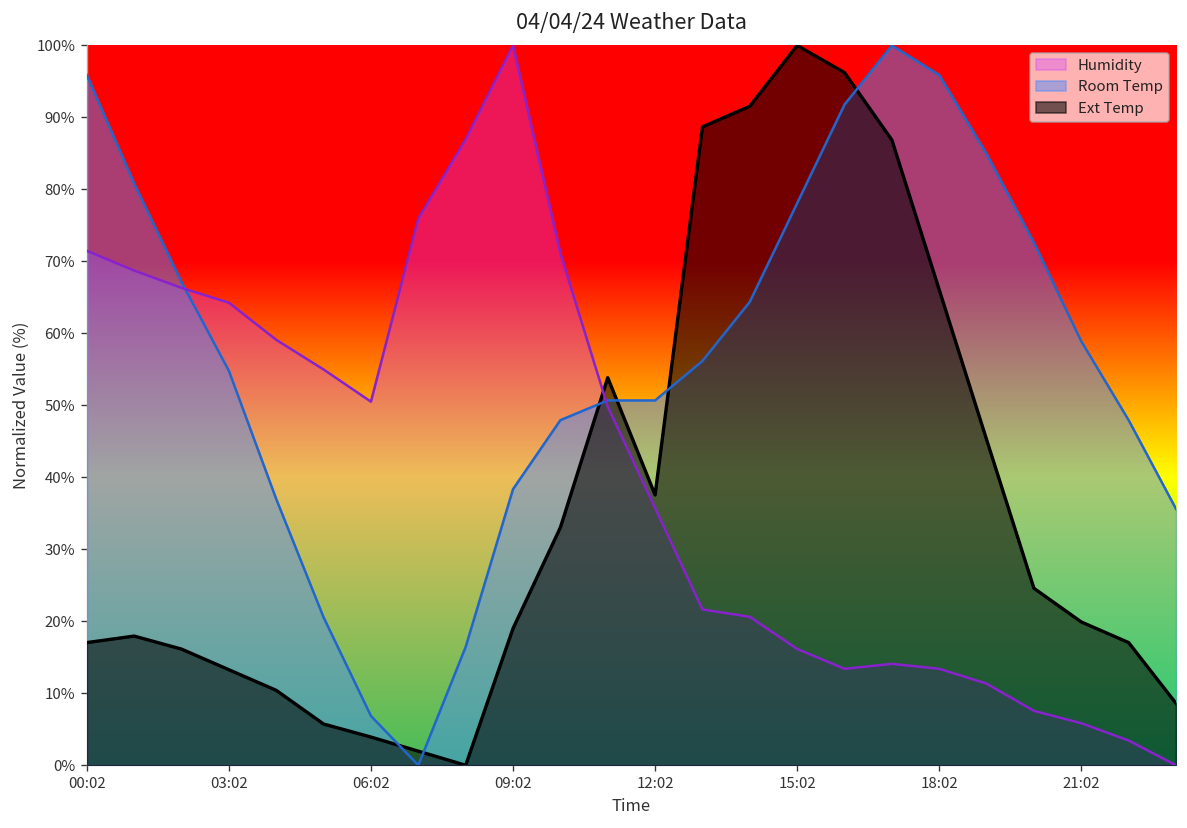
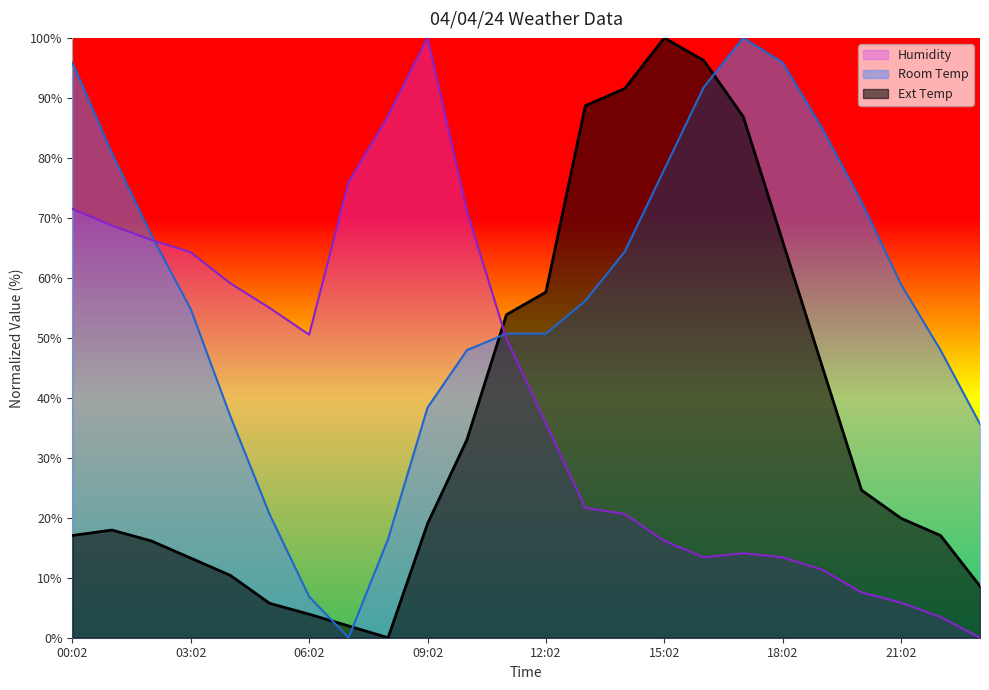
Ext Temp, 12:02: 38% -> 58%
